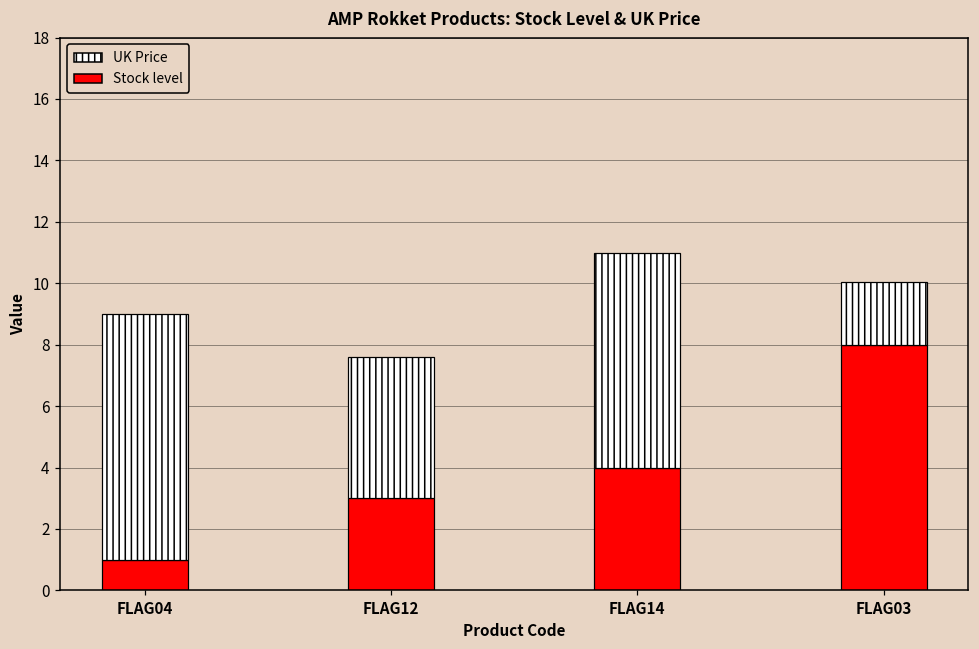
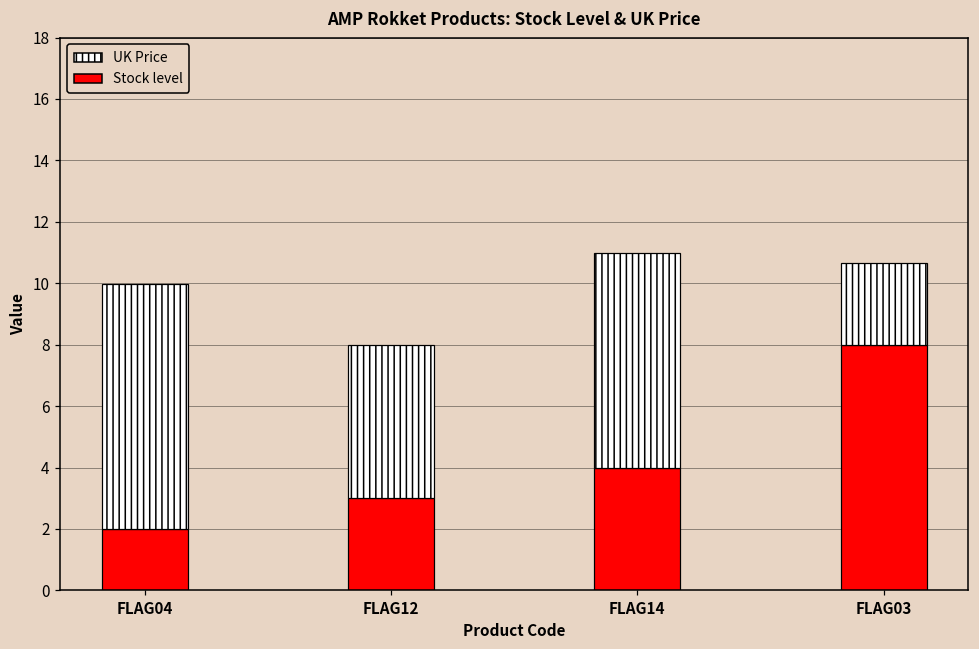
Stock level, FLAG04: 1 -> 2
UK Price, FLAG12: 4.6 -> 5.0
UK Price, FLAG03: 2.0 -> 2.7
